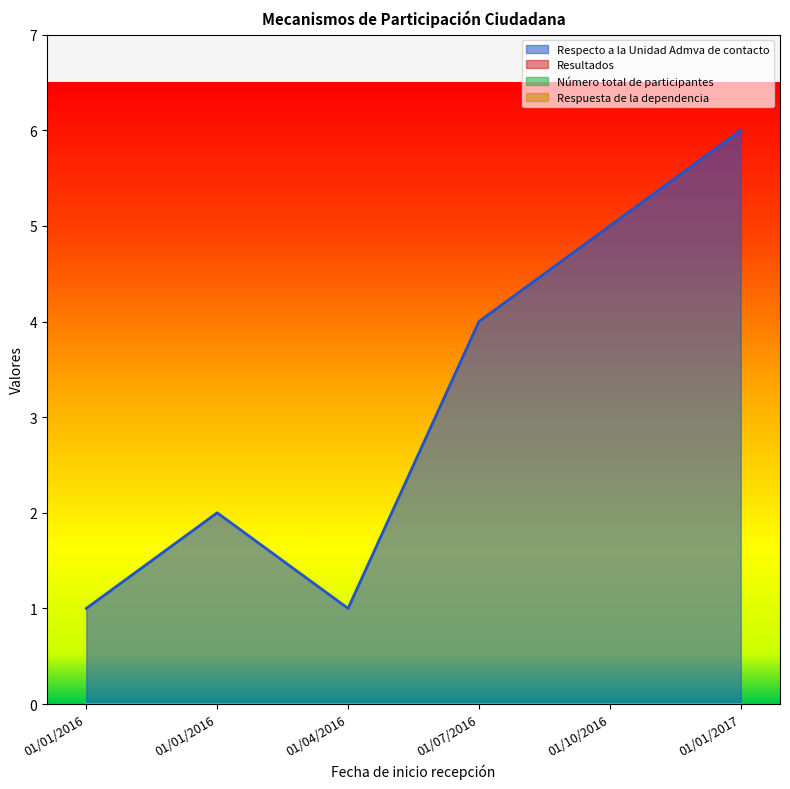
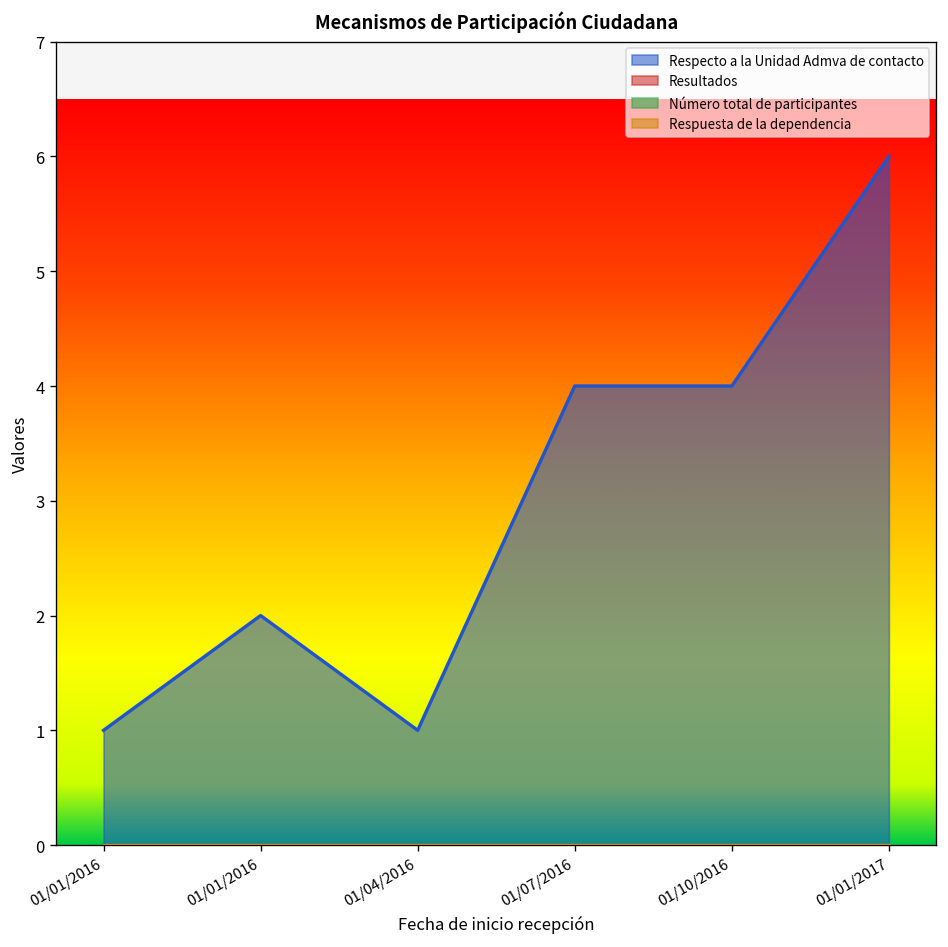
Respecto a la Unidad Admva de contacto, 01/10/2016: 5 -> 4
